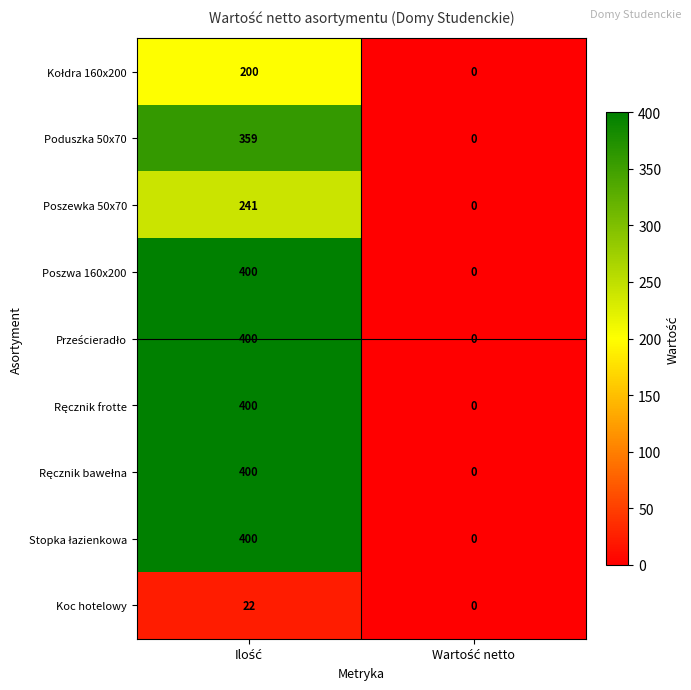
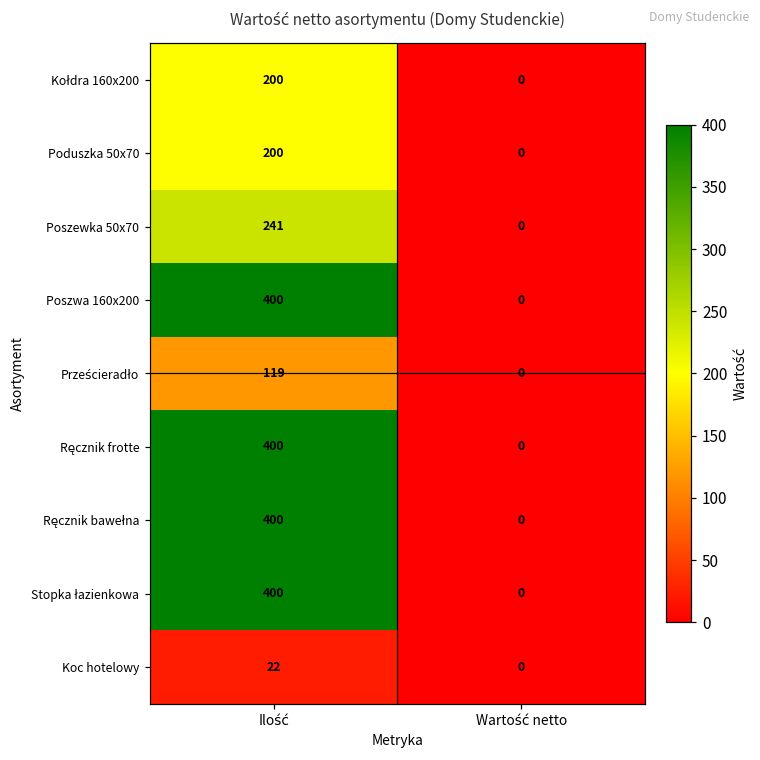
Poduszka 50x70, Ilość: 359 -> 200
Prześcieradło, Ilość: 400 -> 119
